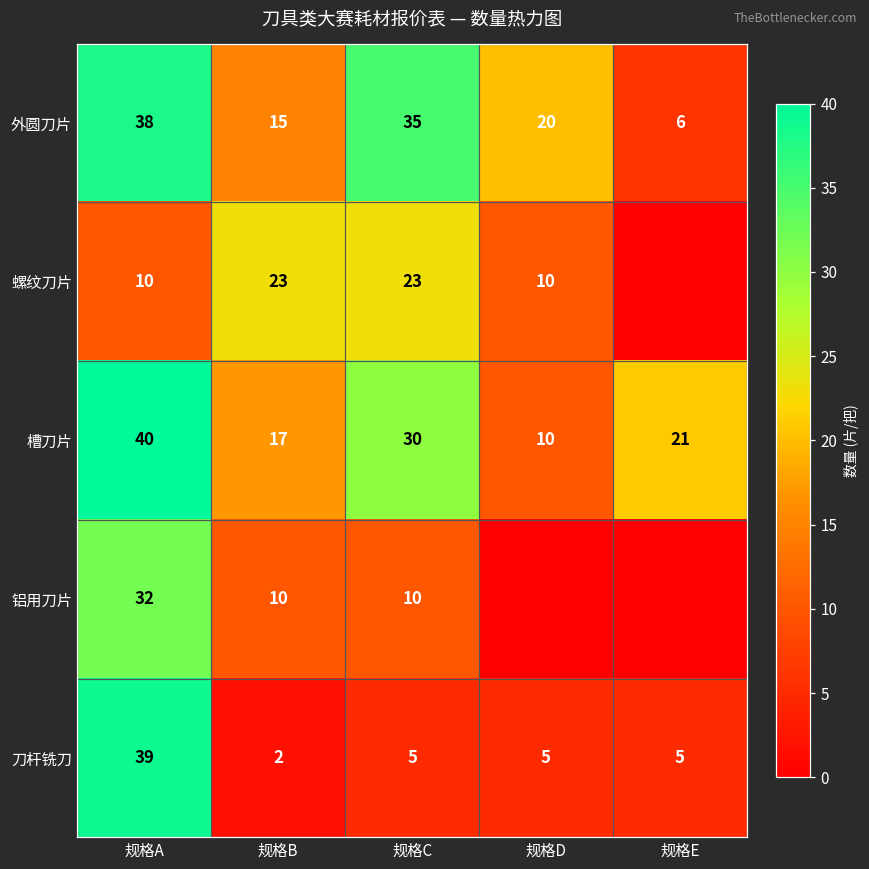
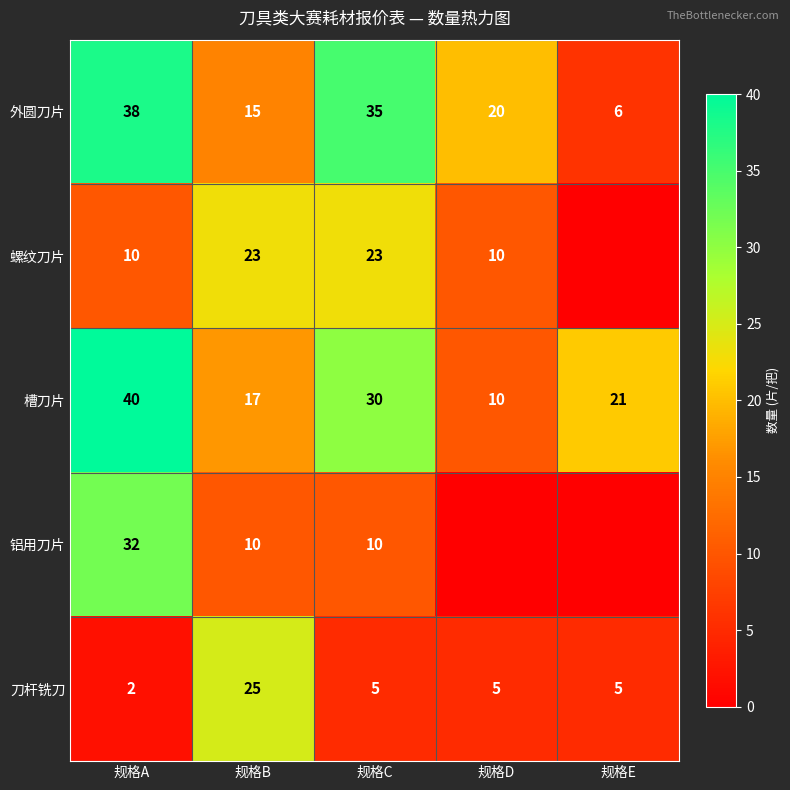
刀杆铣刀, 规格A: 39 -> 2
刀杆铣刀, 规格B: 2 -> 25
